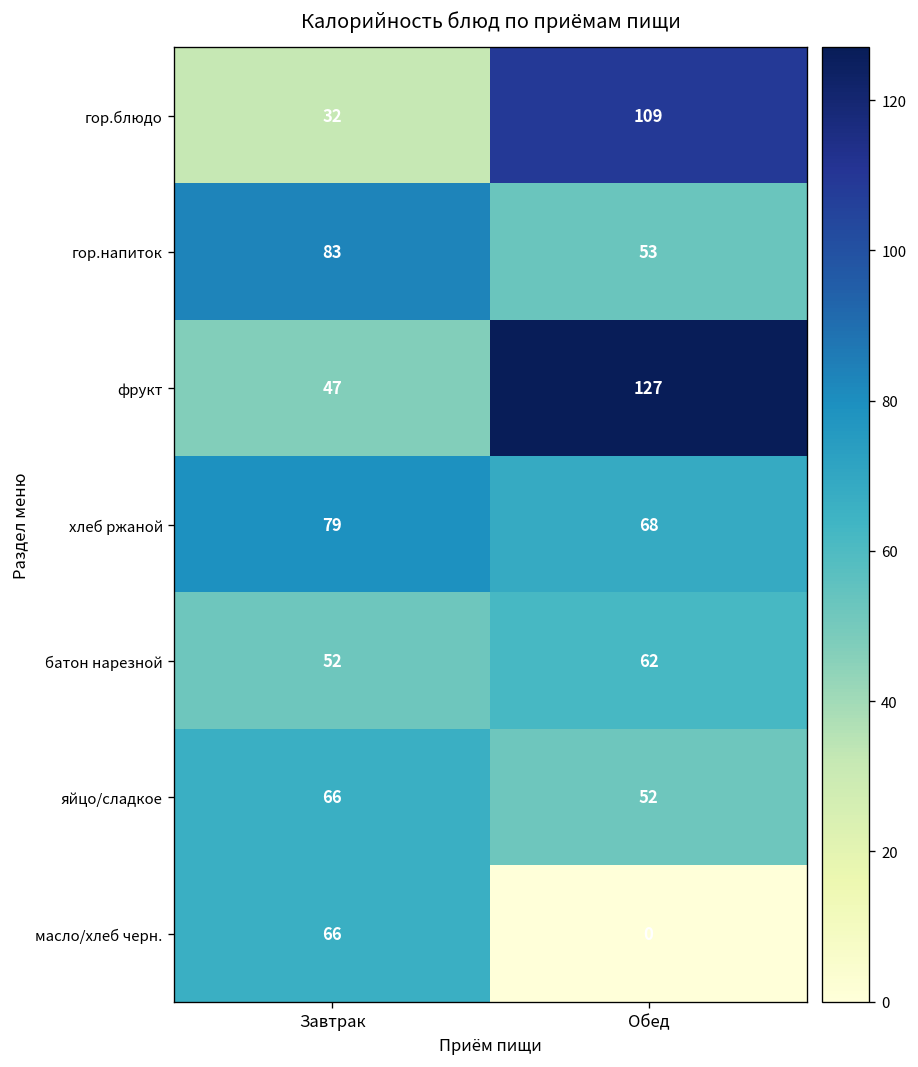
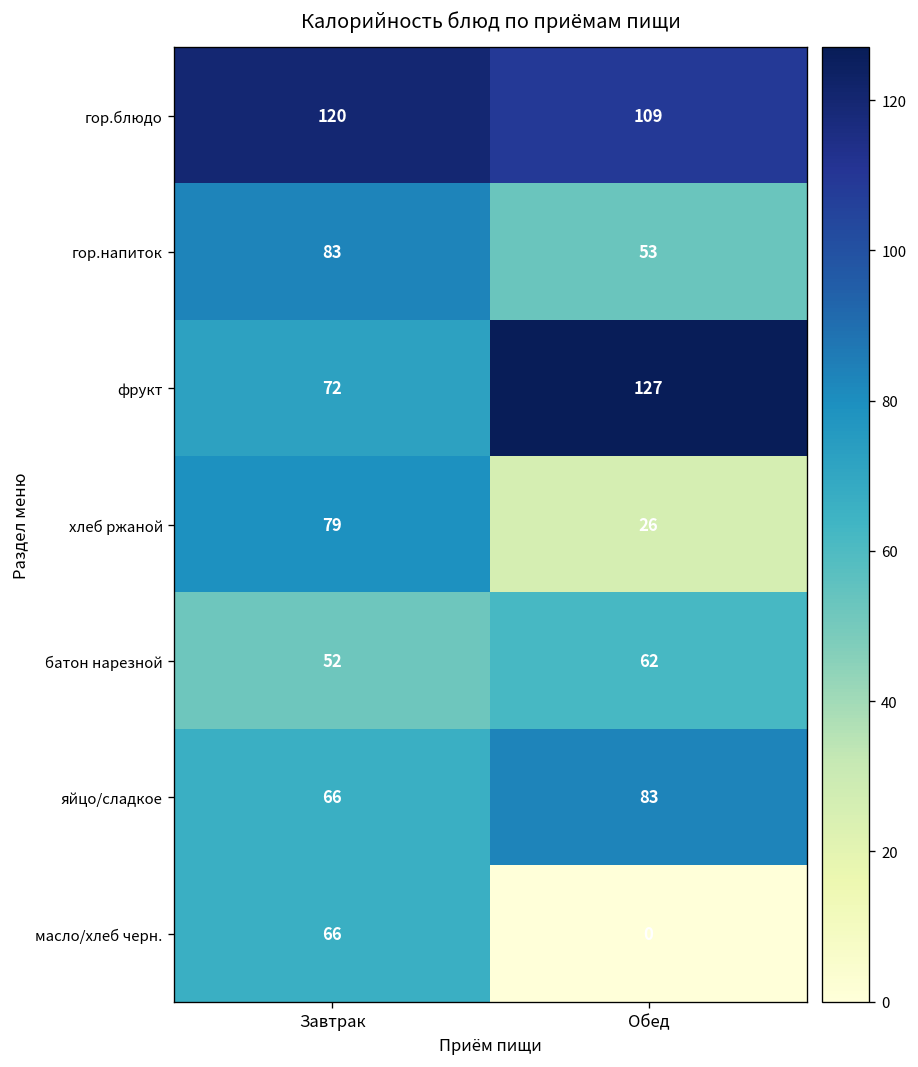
гор.блюдо, Завтрак: 32 -> 120
фрукт, Завтрак: 47 -> 72
хлеб ржаной, Обед: 68 -> 26
яйцо/сладкое, Обед: 52 -> 83
